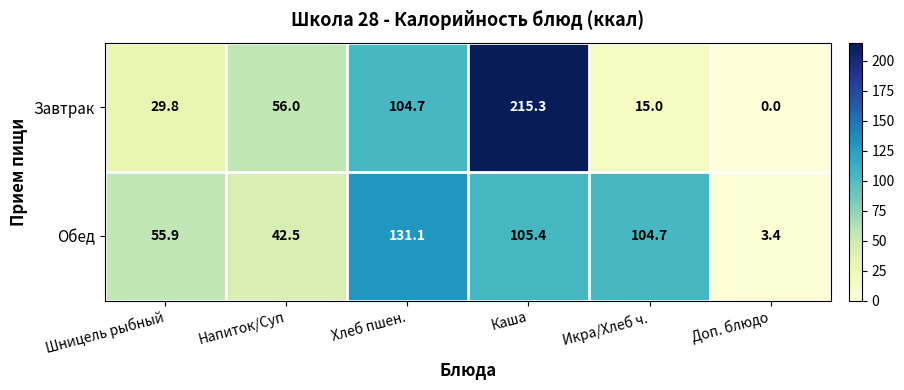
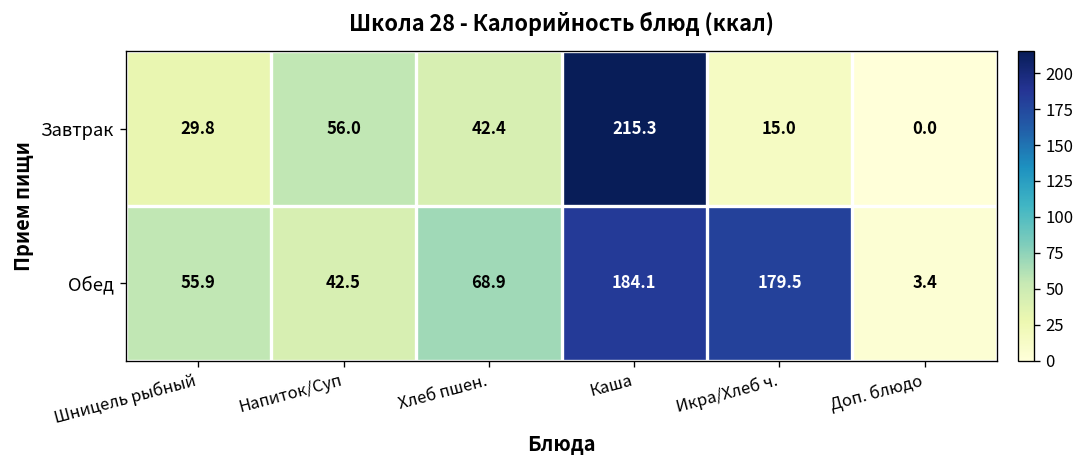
Завтрак, Хлеб пшен.: 104.7 -> 42.4
Обед, Хлеб пшен.: 131.1 -> 68.9
Обед, Каша: 105.4 -> 184.1
Обед, Икра/Хлеб ч.: 104.7 -> 179.5
